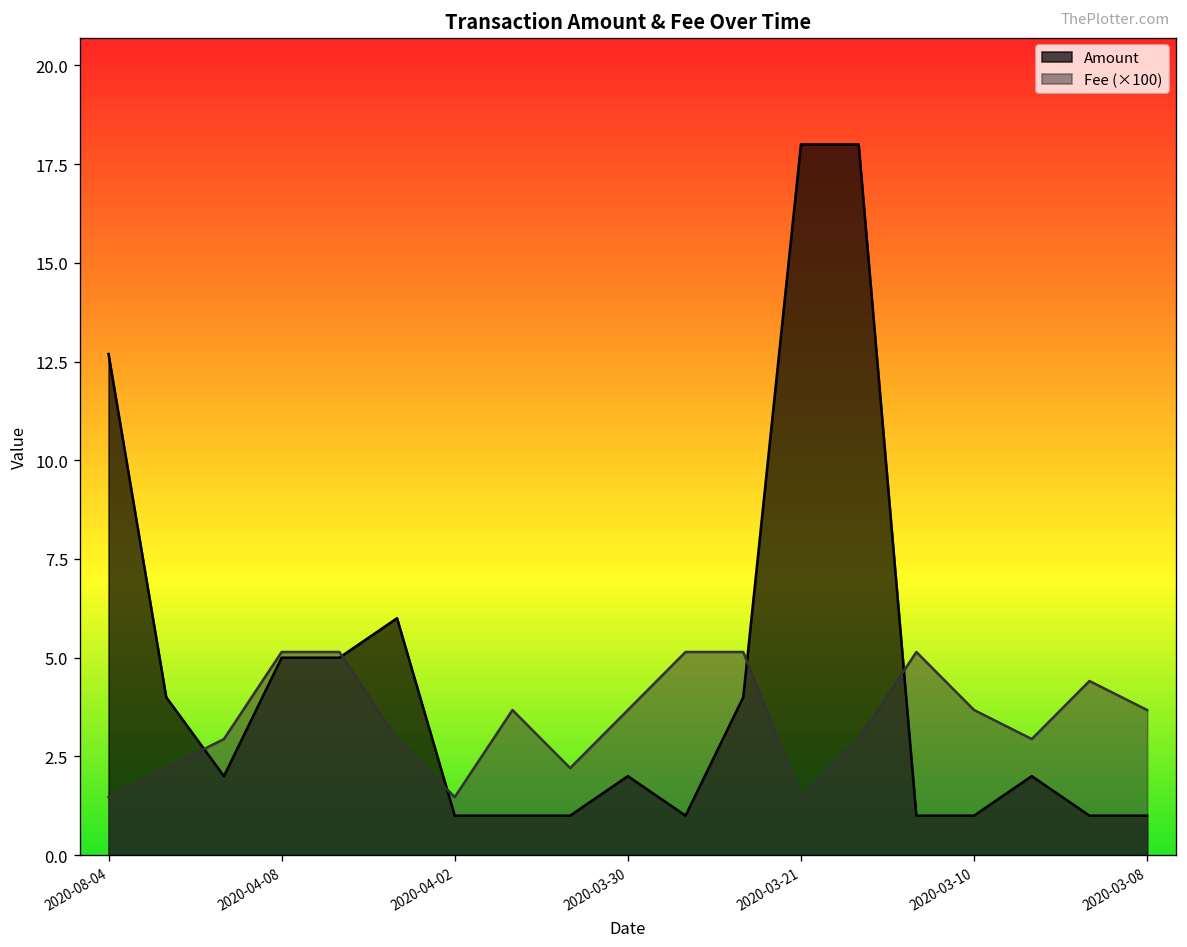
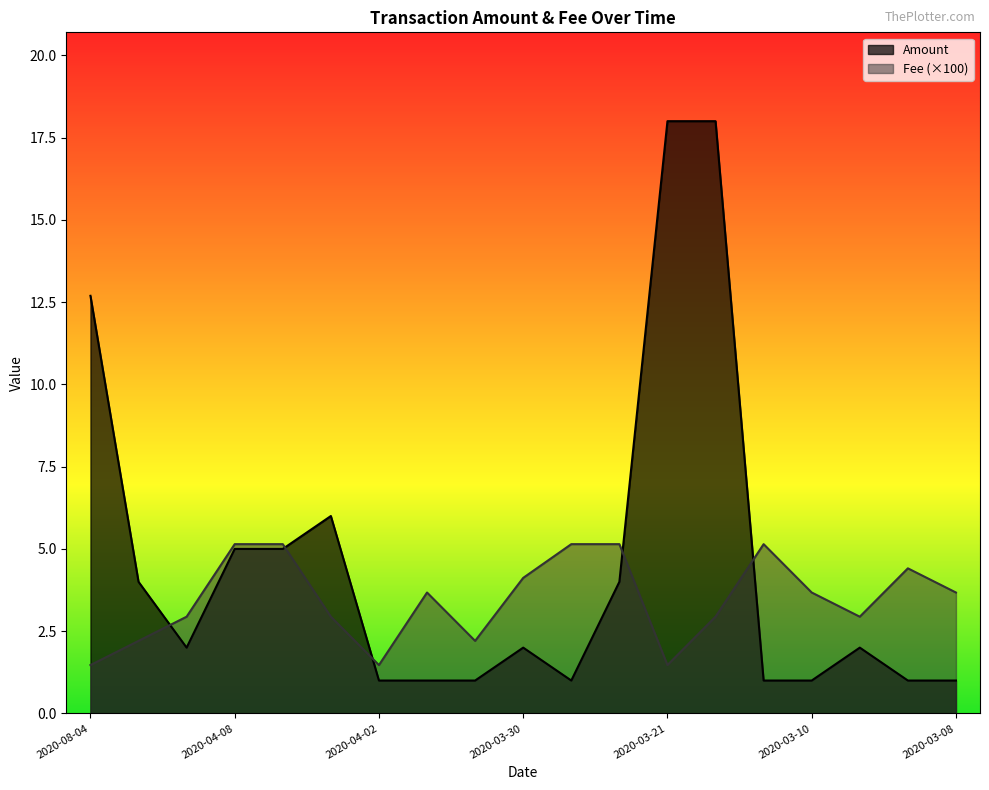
Fee (×100), 2020-03-30: 3.7 -> 4.1
